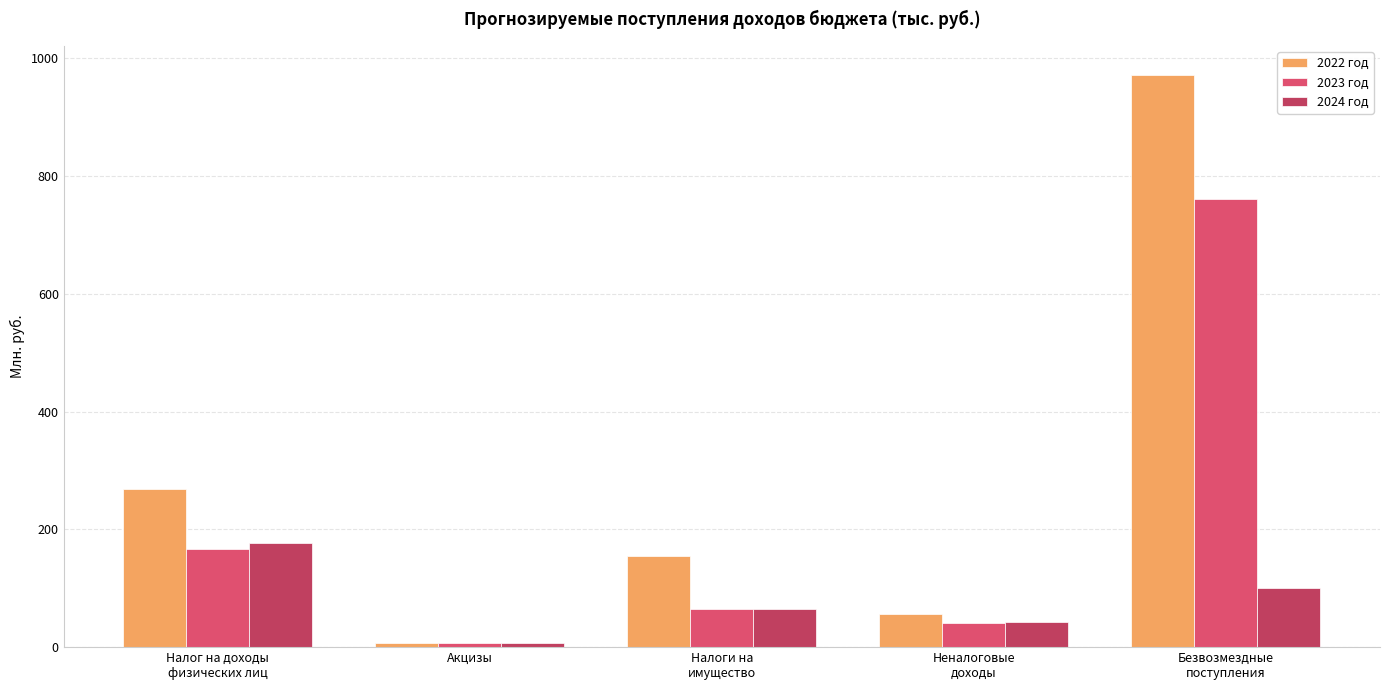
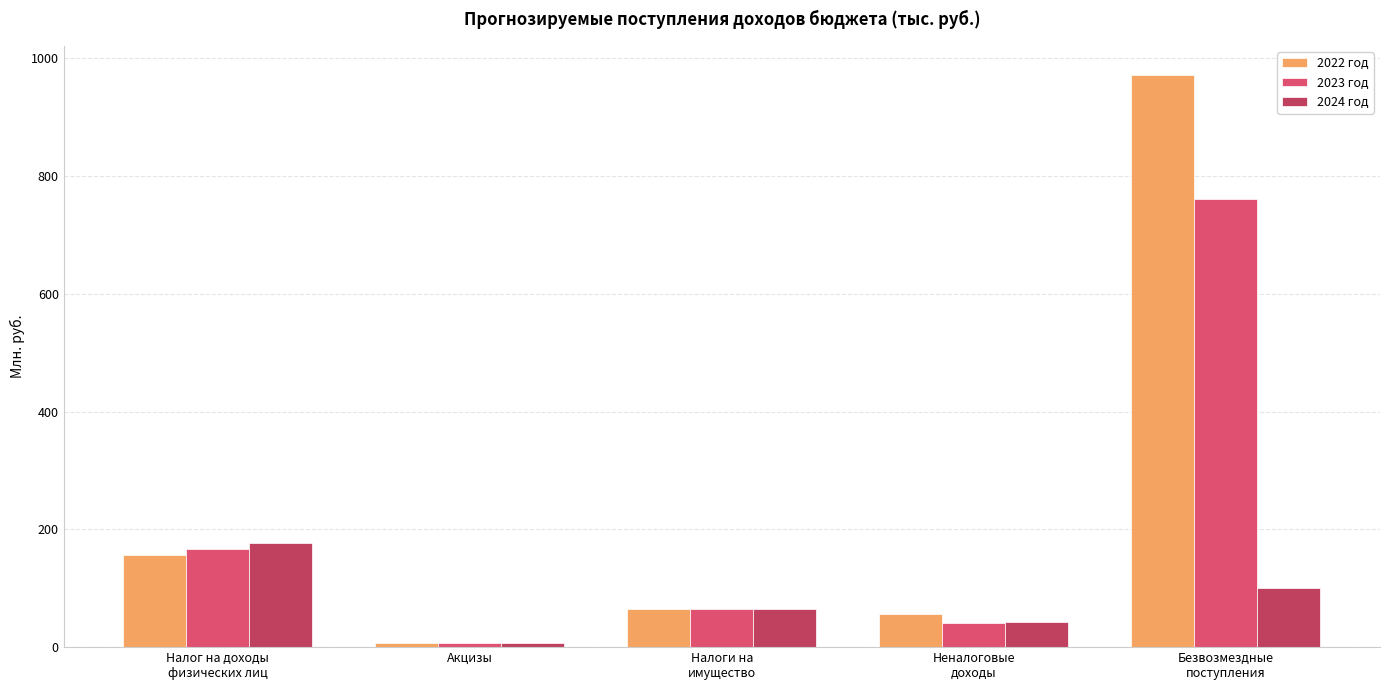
2022 год, Налог на доходы физических лиц: 270 -> 160
2022 год, Налоги на имущество: 160 -> 60
